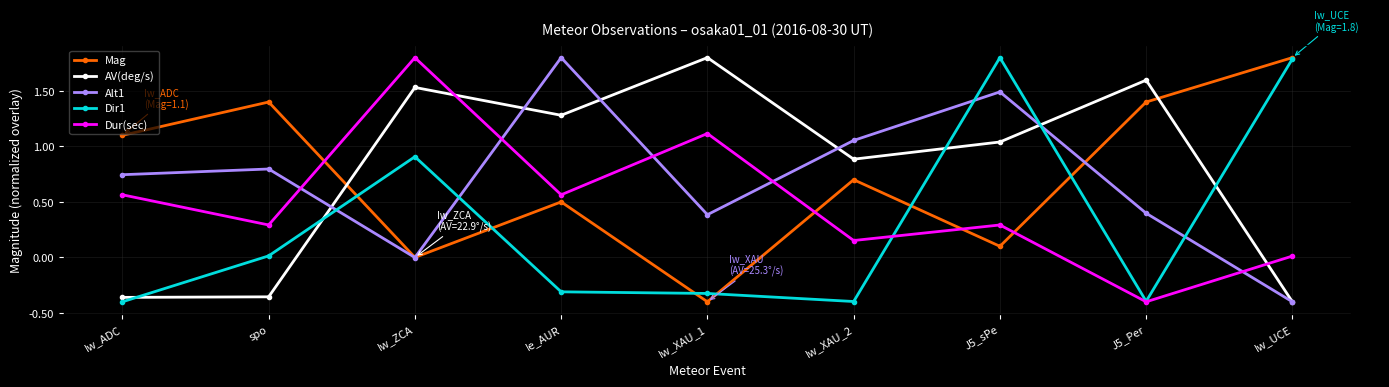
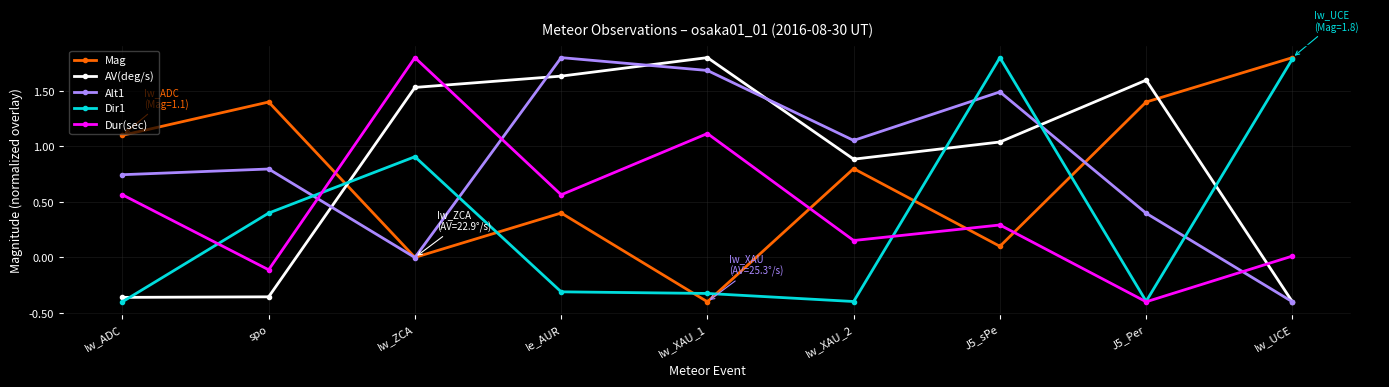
Dir1, spo: 0.01 -> 0.40
Dur(sec), spo: 0.29 -> -0.11
Mag, Ie_AUR: 0.5 -> 0.4
AV(deg/s), Ie_AUR: 1.28 -> 1.63
Alt1, Iw_XAU_1: 0.38 -> 1.68
Mag, Iw_XAU_2: 0.7 -> 0.8
